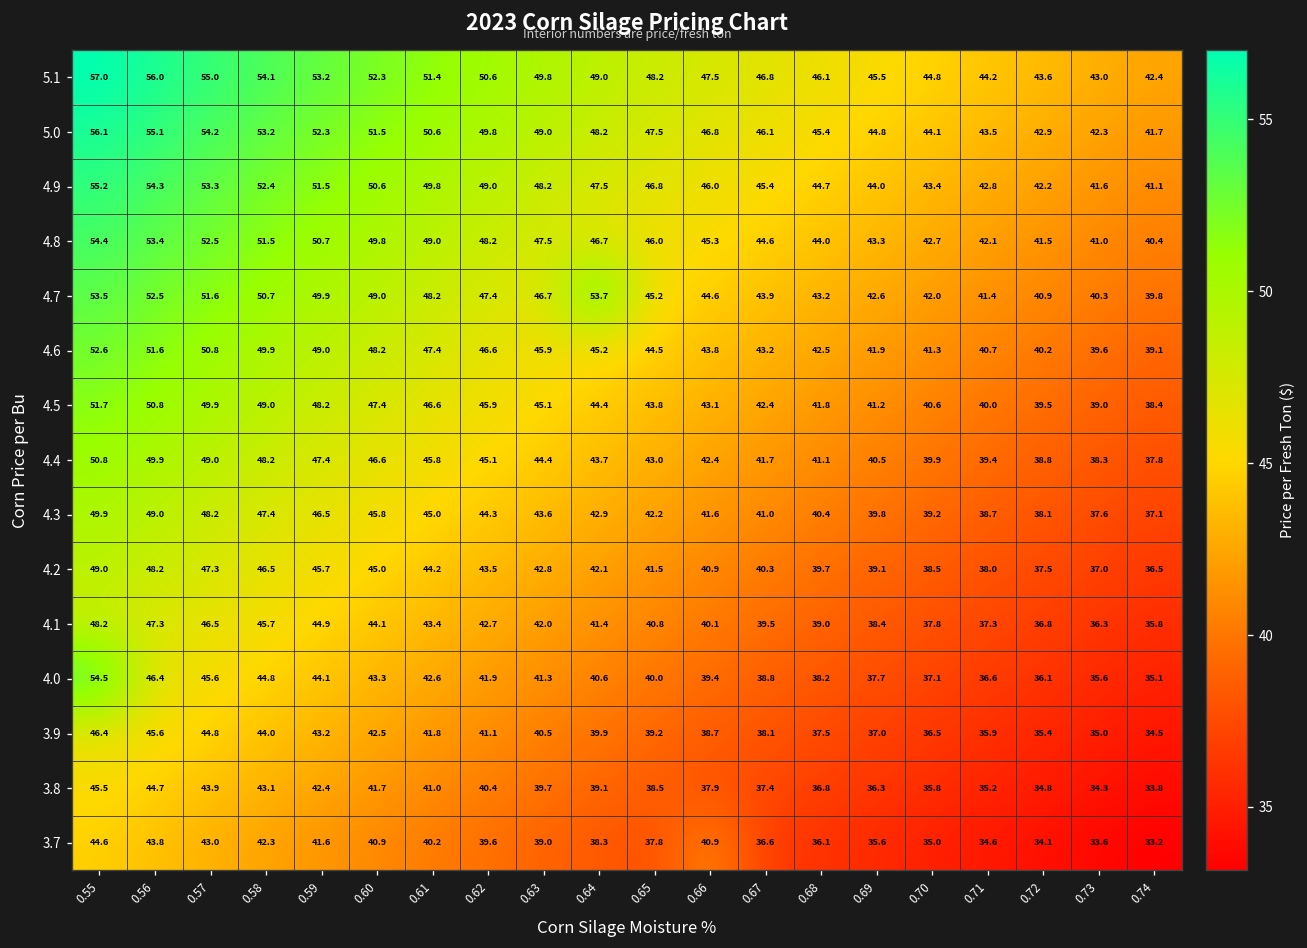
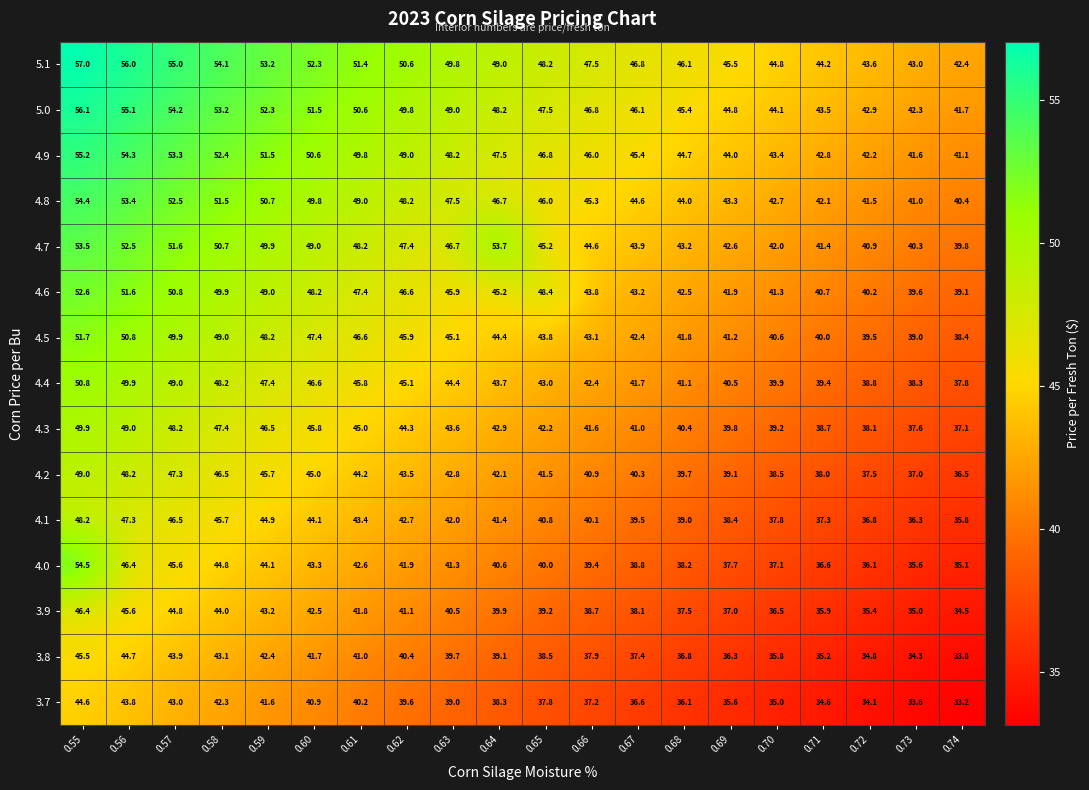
4.6, 0.65: 44.5 -> 48.4
3.7, 0.66: 40.9 -> 37.2
